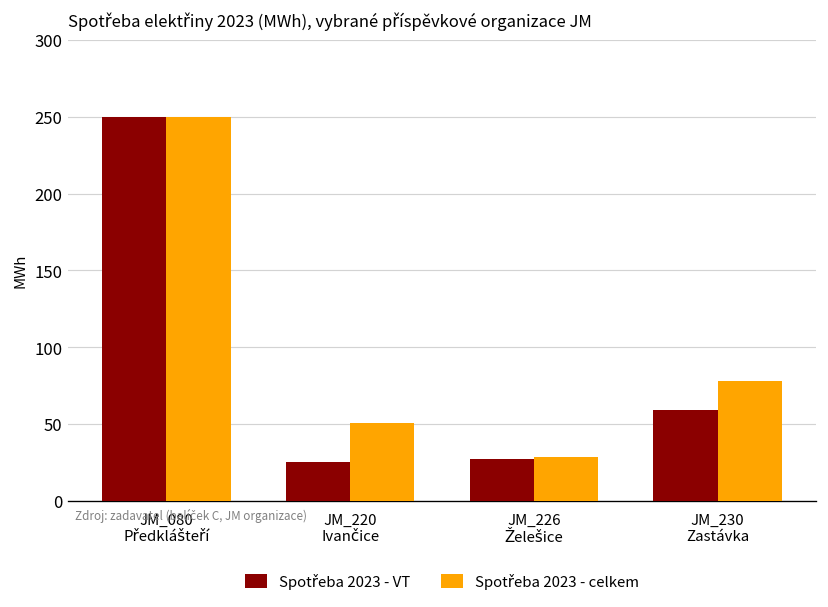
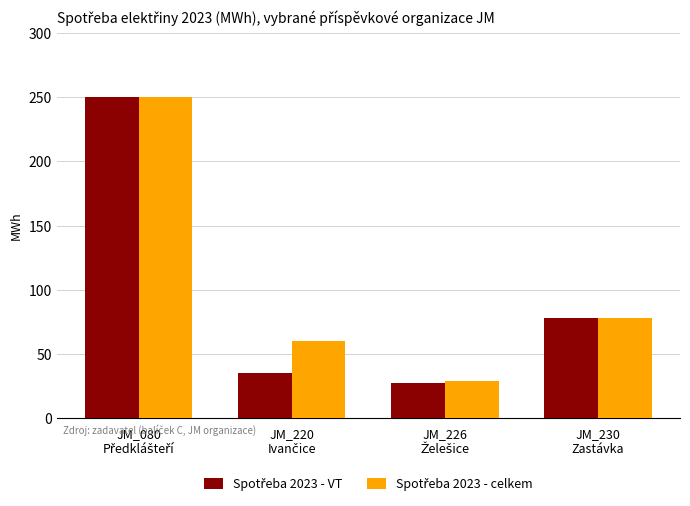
Spotřeba 2023 - VT, JM_220 Ivančice: 25 -> 35
Spotřeba 2023 - celkem, JM_220 Ivančice: 51 -> 60
Spotřeba 2023 - VT, JM_230 Zastávka: 59 -> 78
